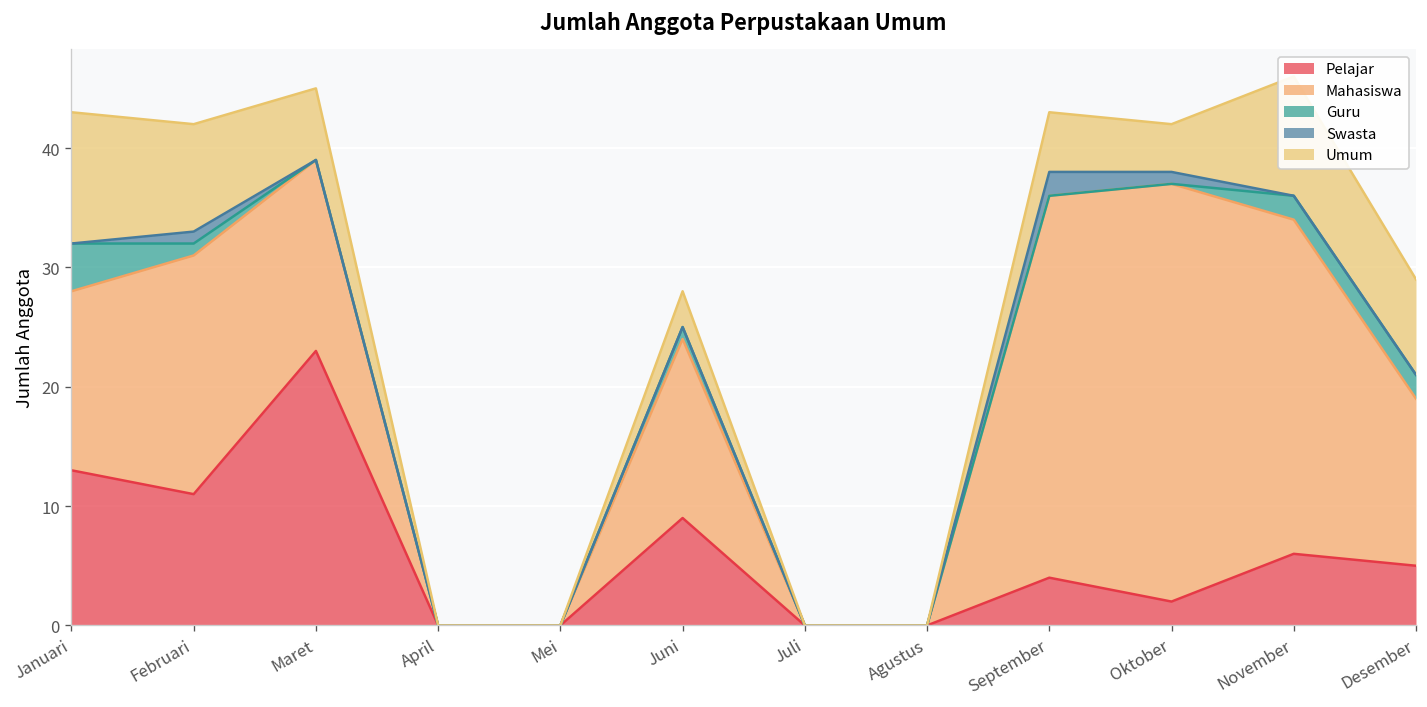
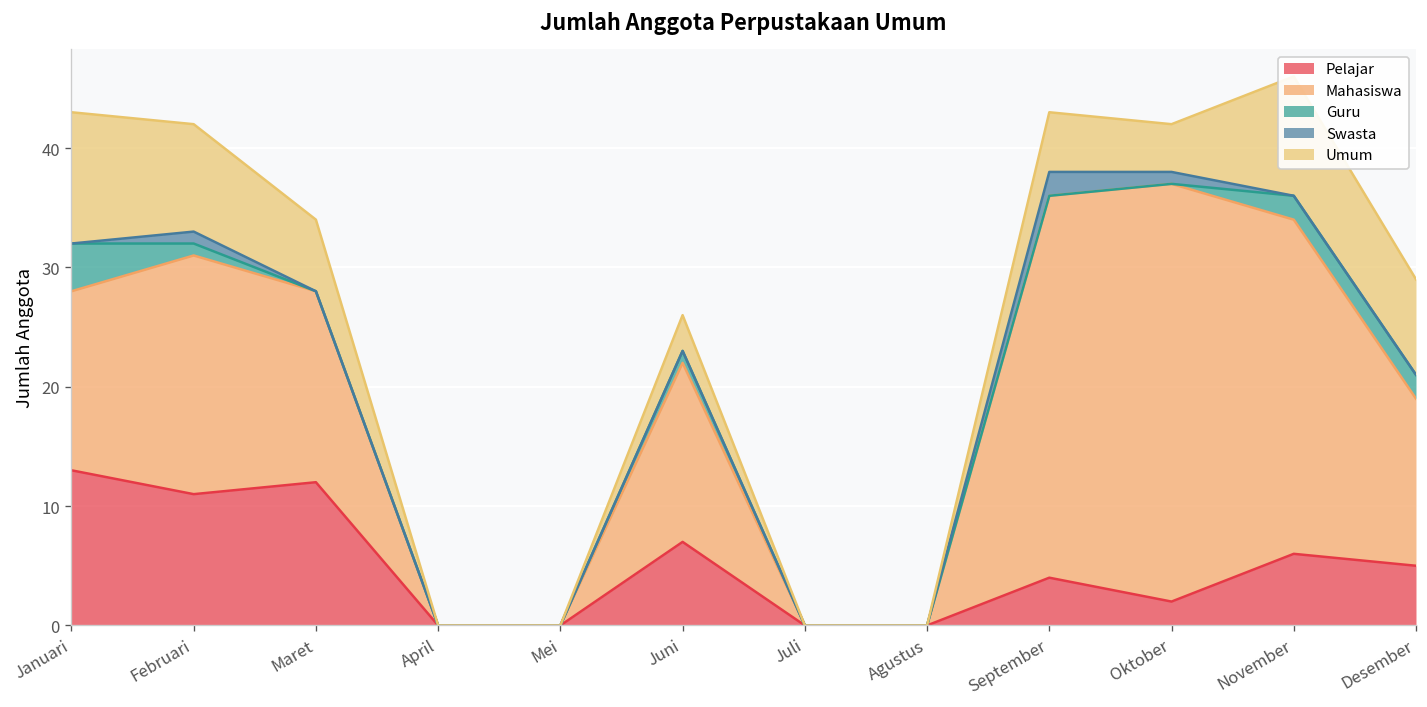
Pelajar, Maret: 23 -> 12
Pelajar, Juni: 9 -> 7
